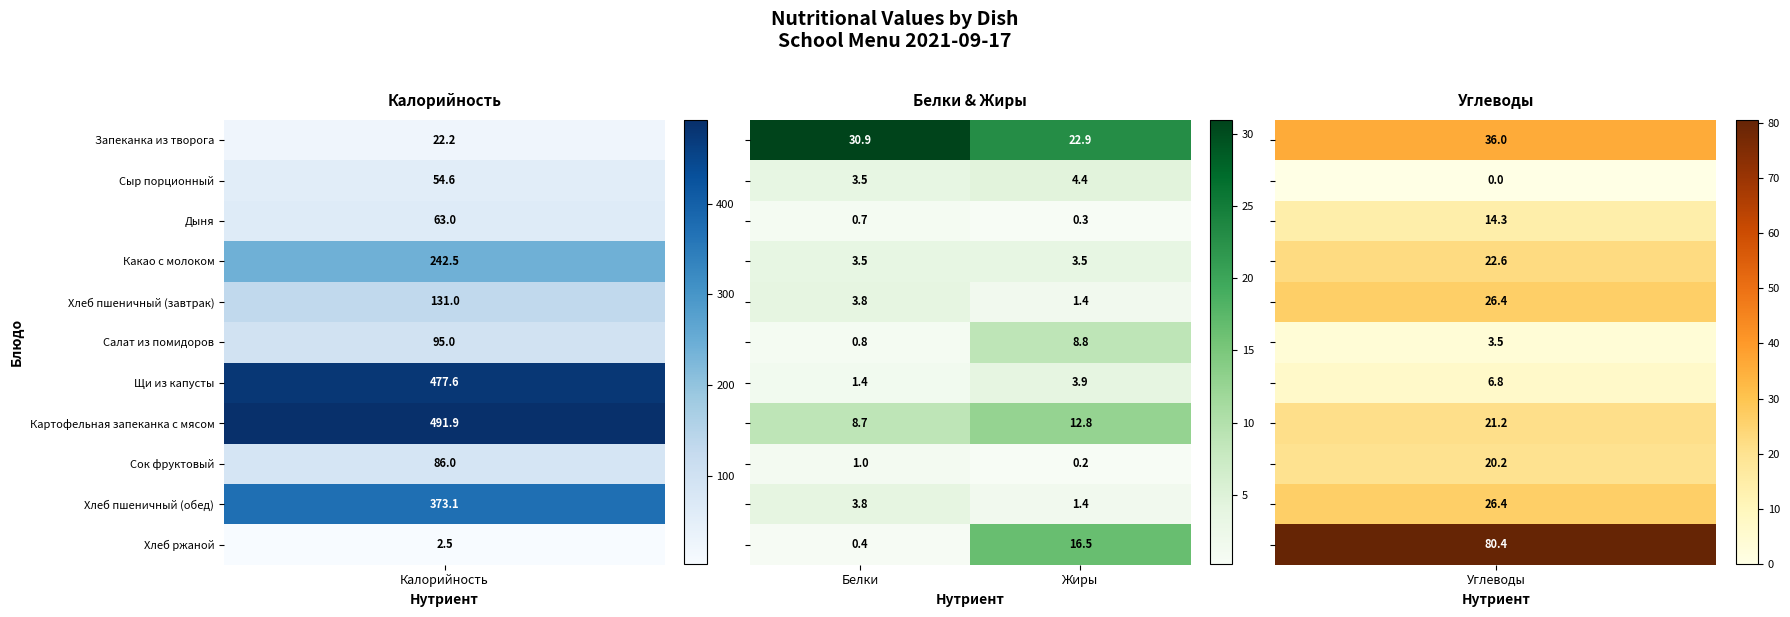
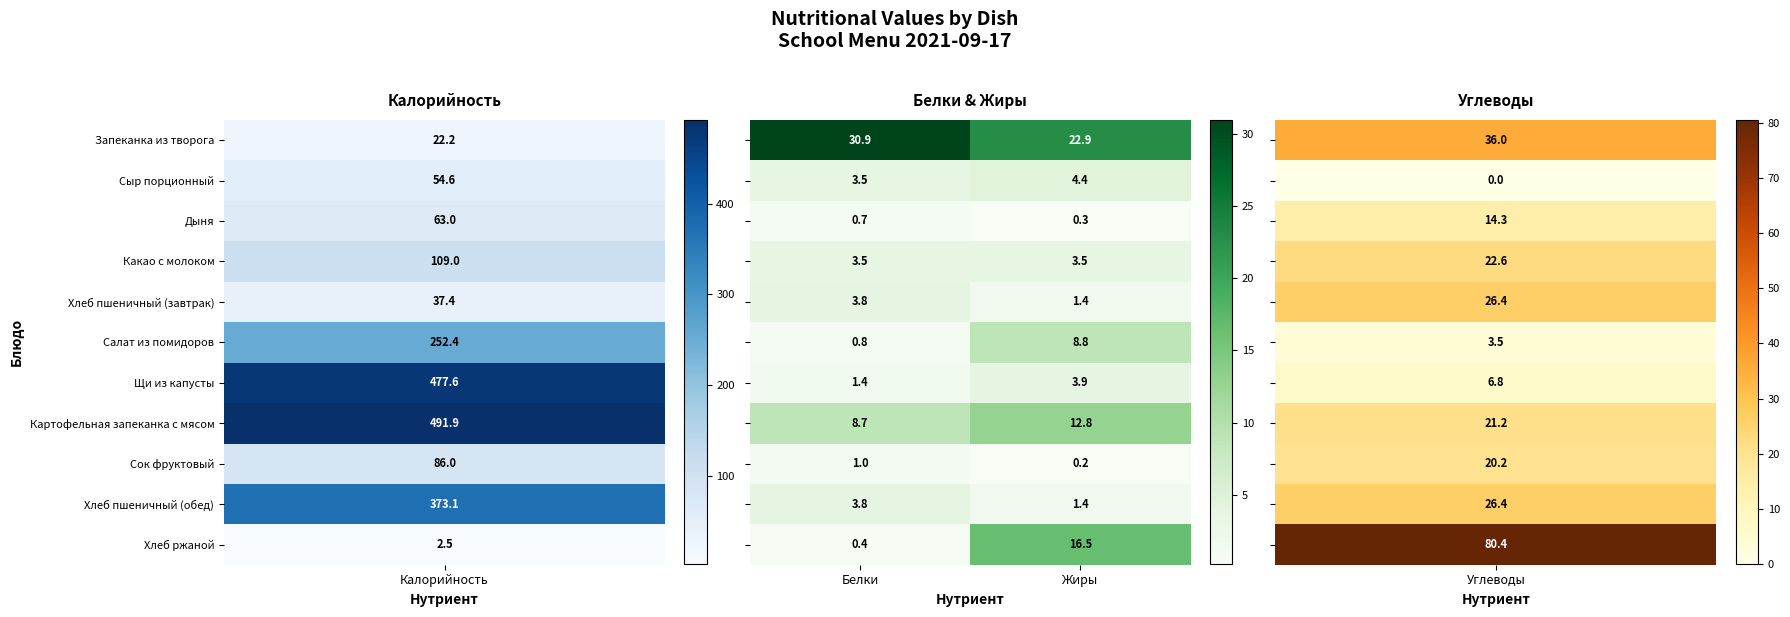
Калорийность, Какао с молоком, Калорийность: 242.5 -> 109.0
Калорийность, Хлеб пшеничный (завтрак), Калорийность: 131.0 -> 37.4
Калорийность, Салат из помидоров, Калорийность: 95.0 -> 252.4
